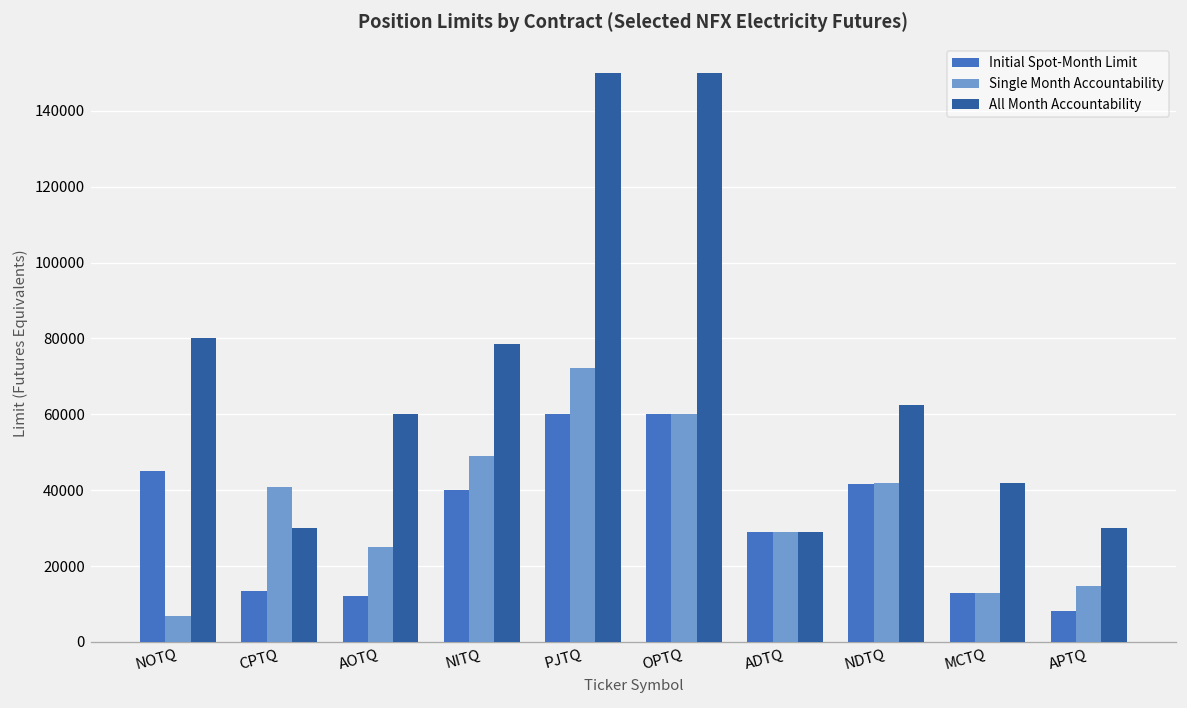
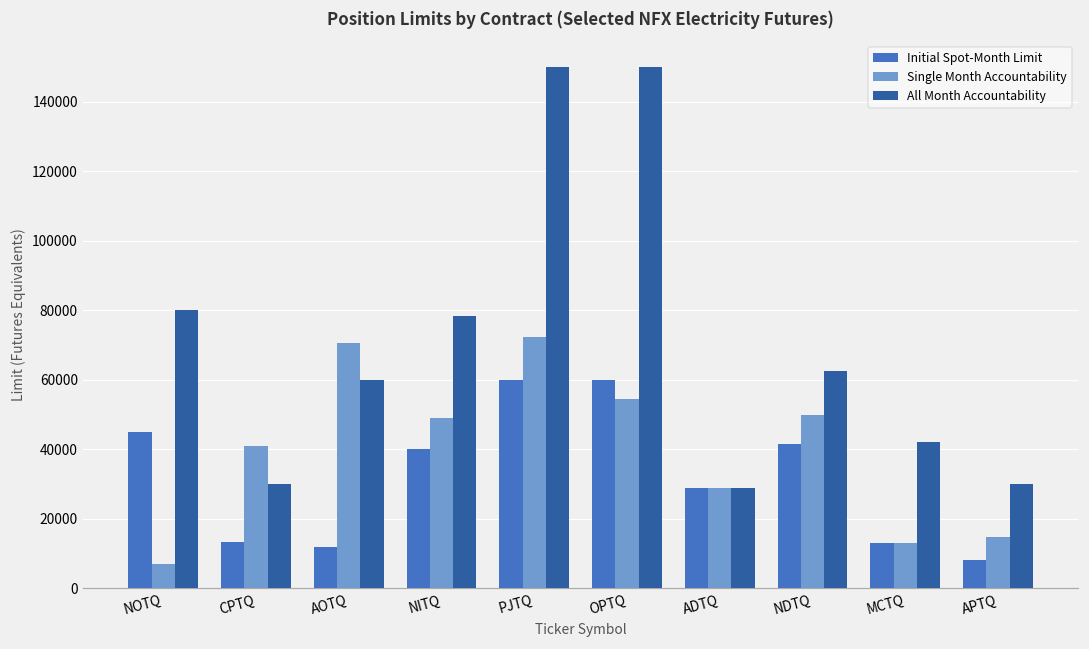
Single Month Accountability, AOTQ: 25000 -> 71000
Single Month Accountability, OPTQ: 60000 -> 54000
Single Month Accountability, NDTQ: 42000 -> 50000
